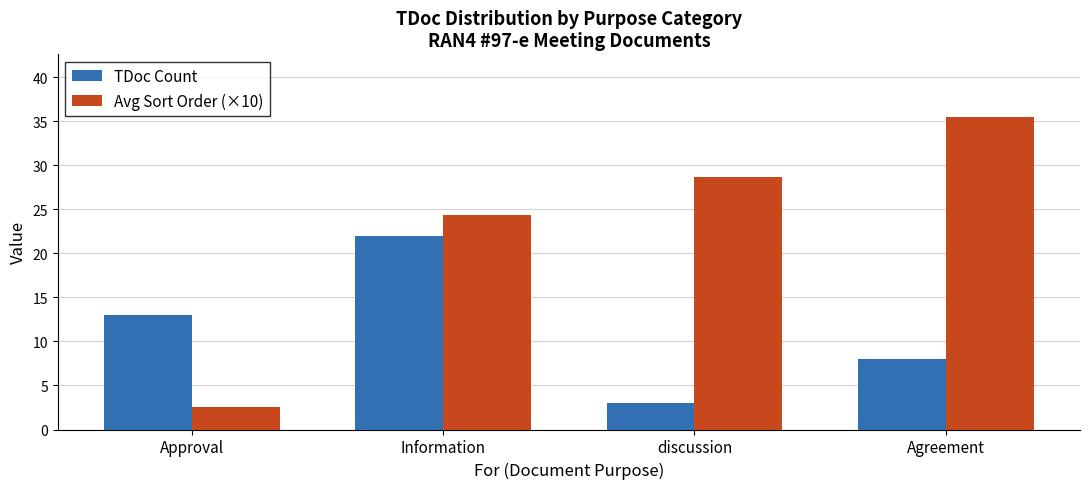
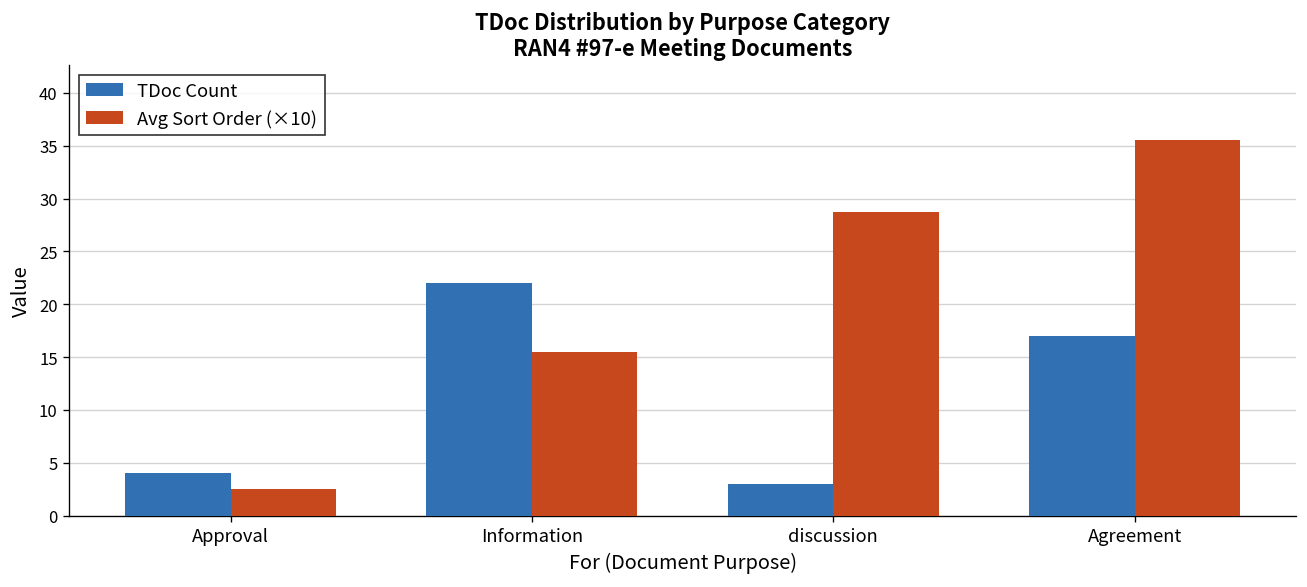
TDoc Count, Approval: 13 -> 4
Avg Sort Order (×10), Information: 24 -> 16
TDoc Count, Agreement: 8 -> 17
